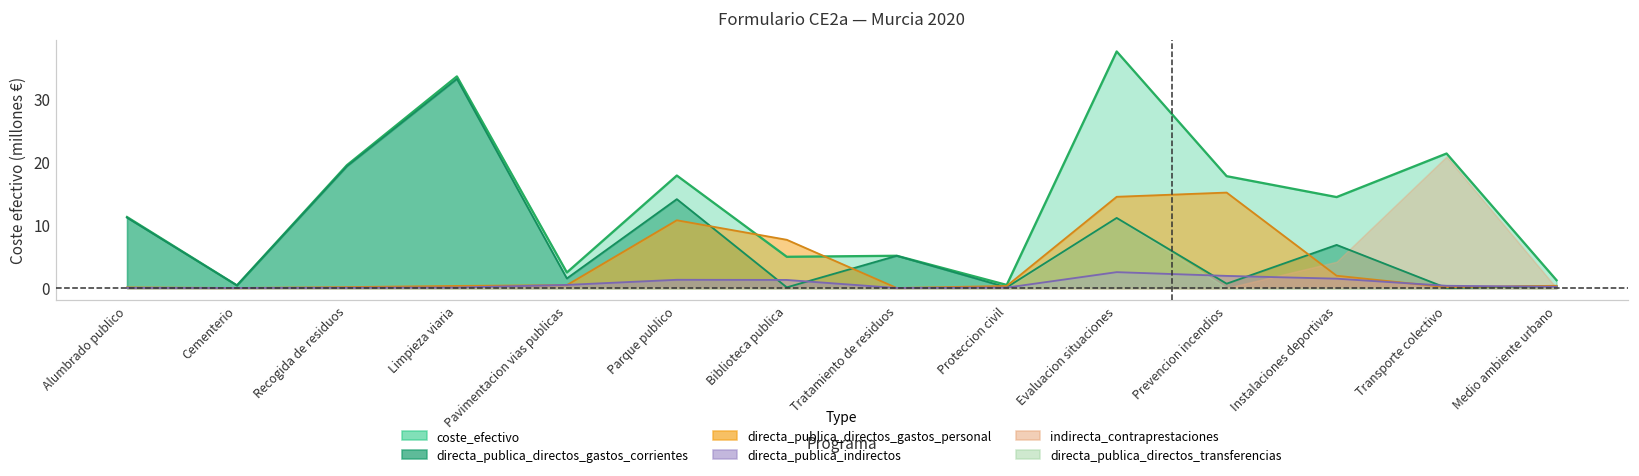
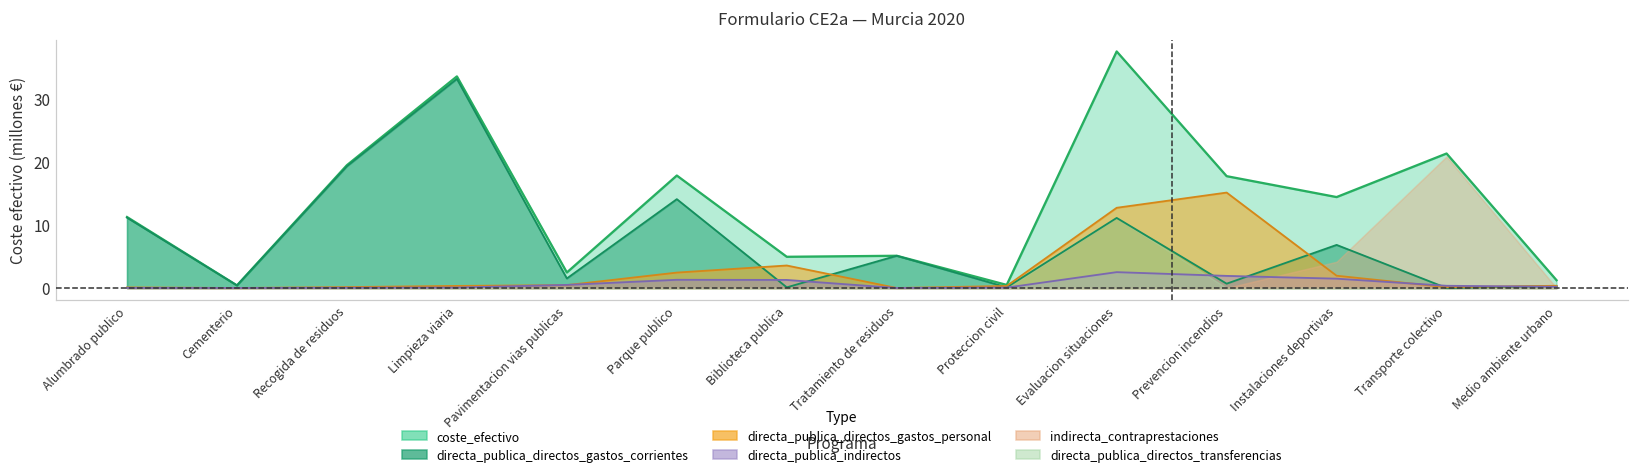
directa_publica_directos_gastos_personal, Parque publico: 11 -> 2
directa_publica_directos_gastos_personal, Biblioteca publica: 8 -> 4
directa_publica_directos_gastos_personal, Evaluacion situaciones: 14 -> 13
